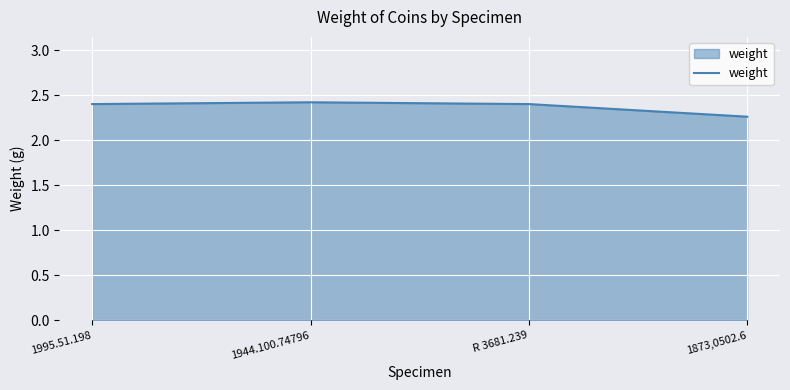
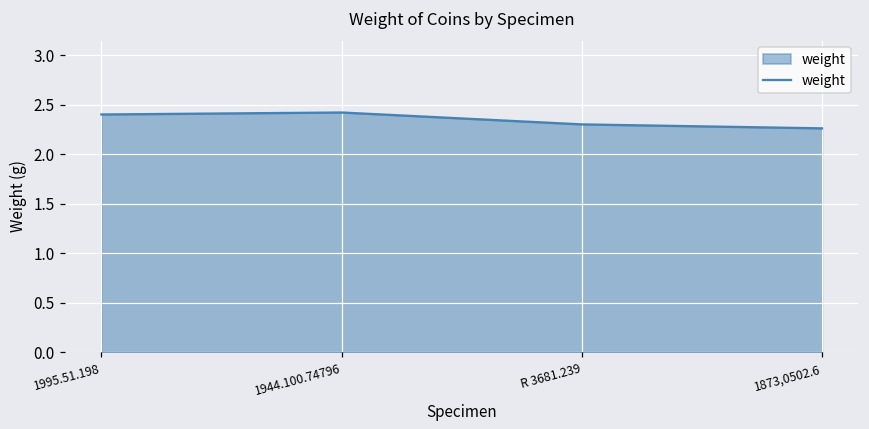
R 3681.239: 2.4 -> 2.3
